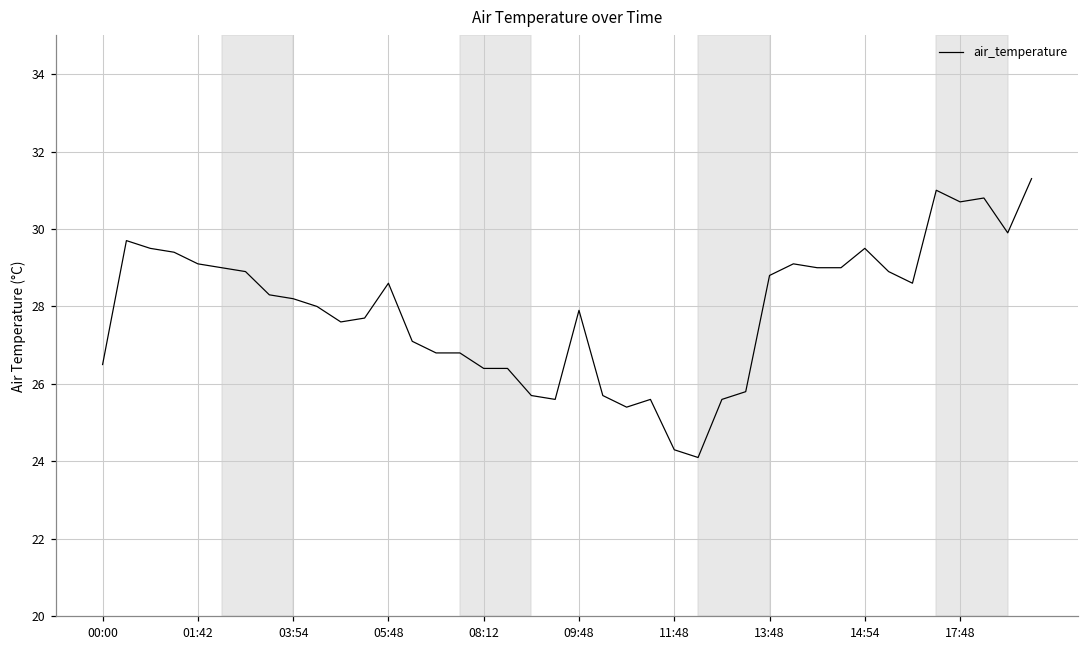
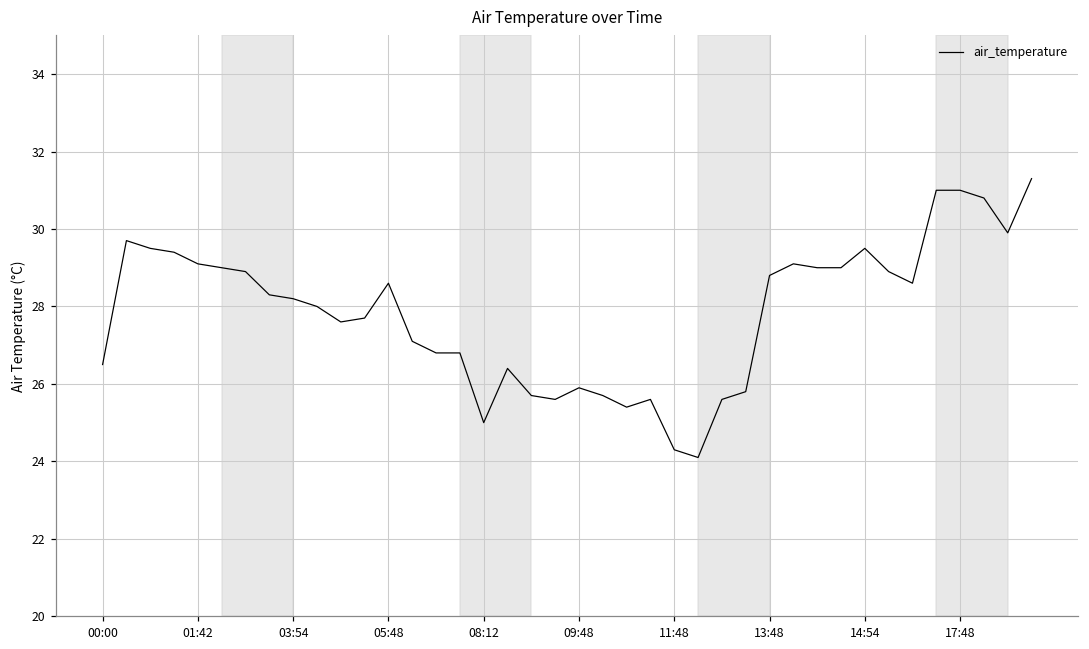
08:12: 26.4 -> 25.0
09:48: 27.9 -> 25.9
17:48: 30.7 -> 31.0
